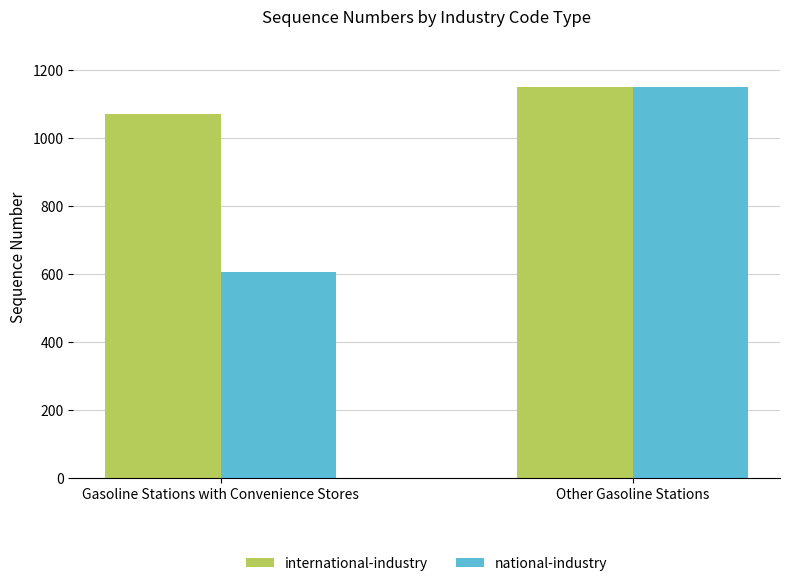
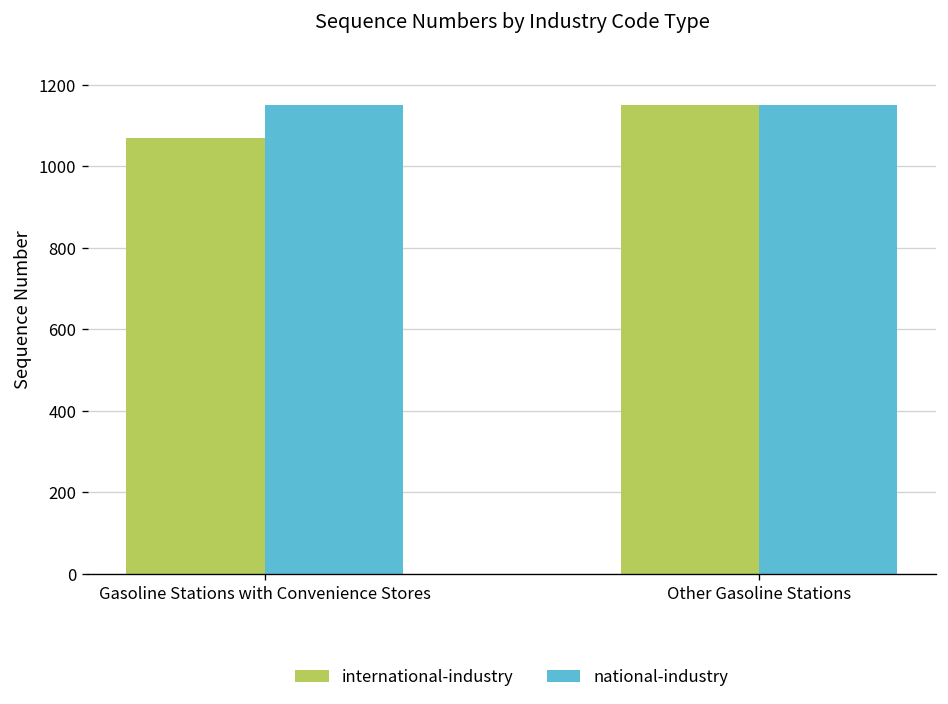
national-industry, Gasoline Stations with Convenience Stores: 600 -> 1150
